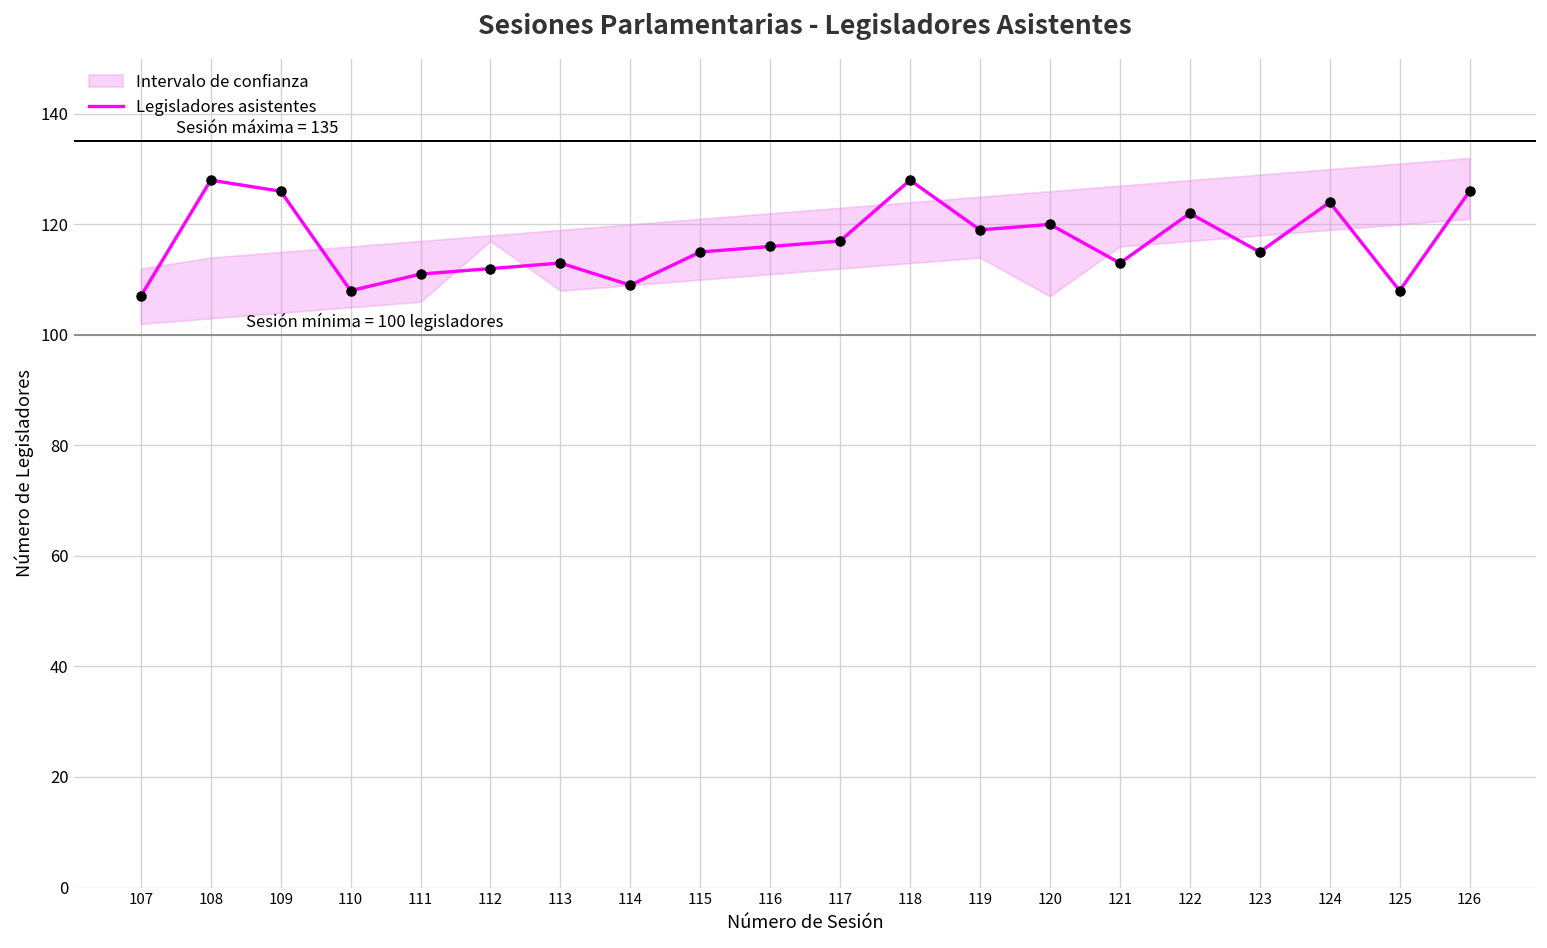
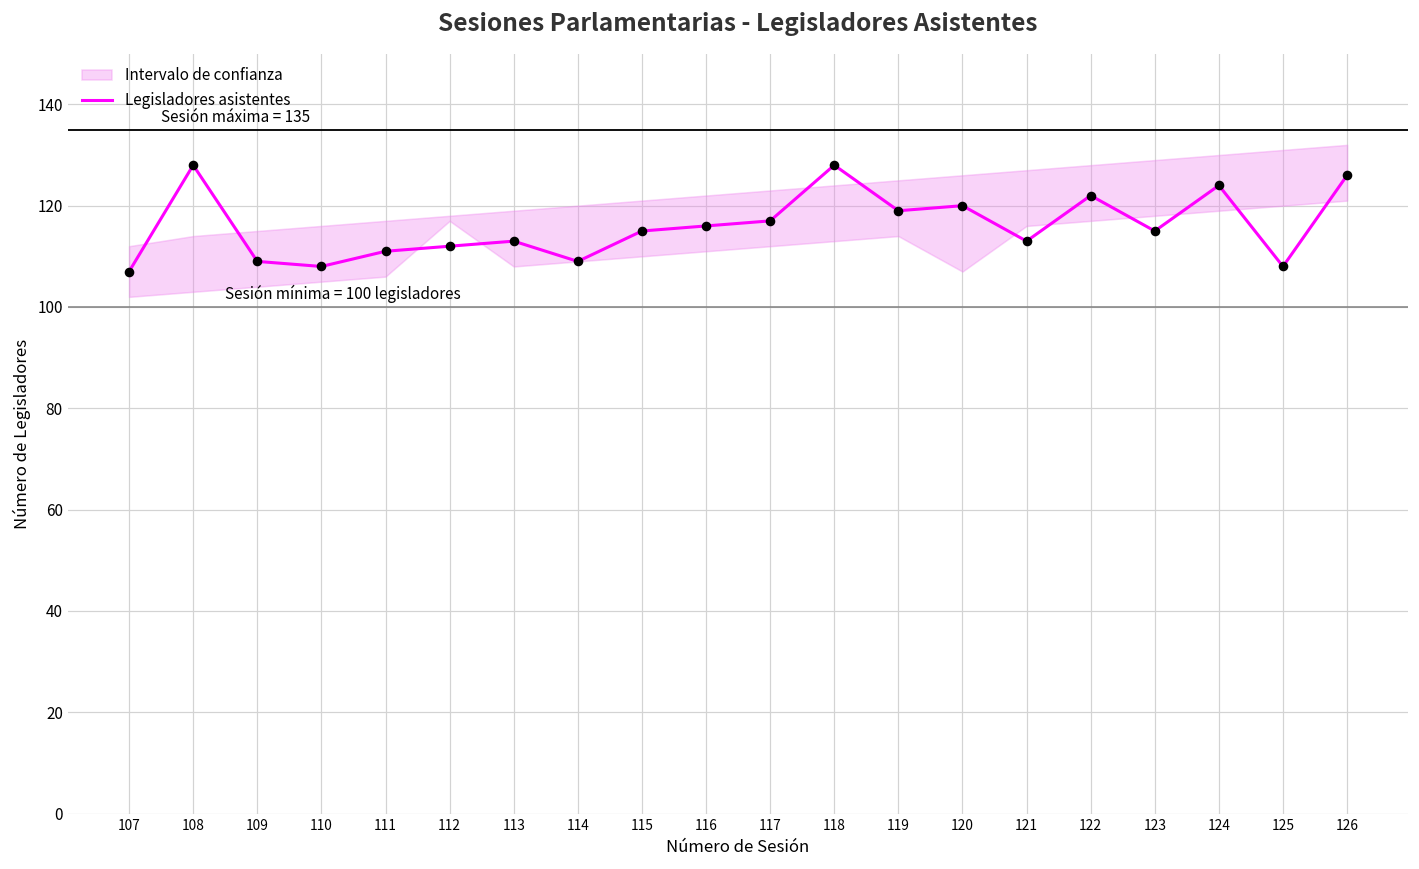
Legisladores asistentes, 109: 126 -> 109
